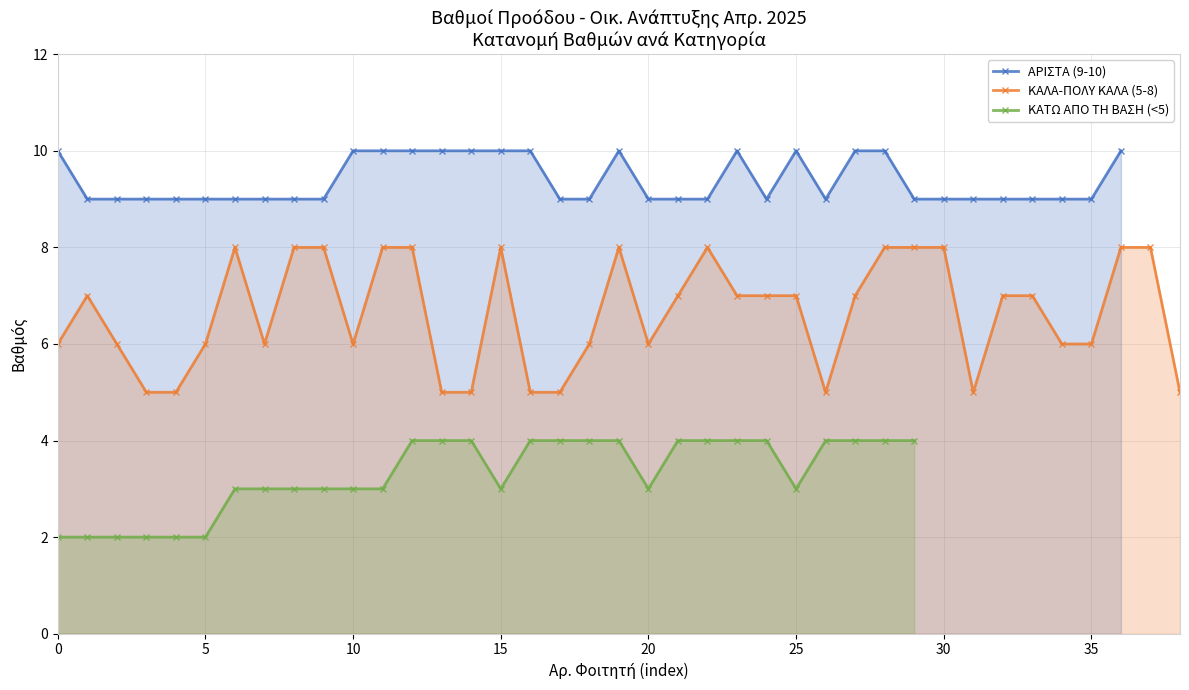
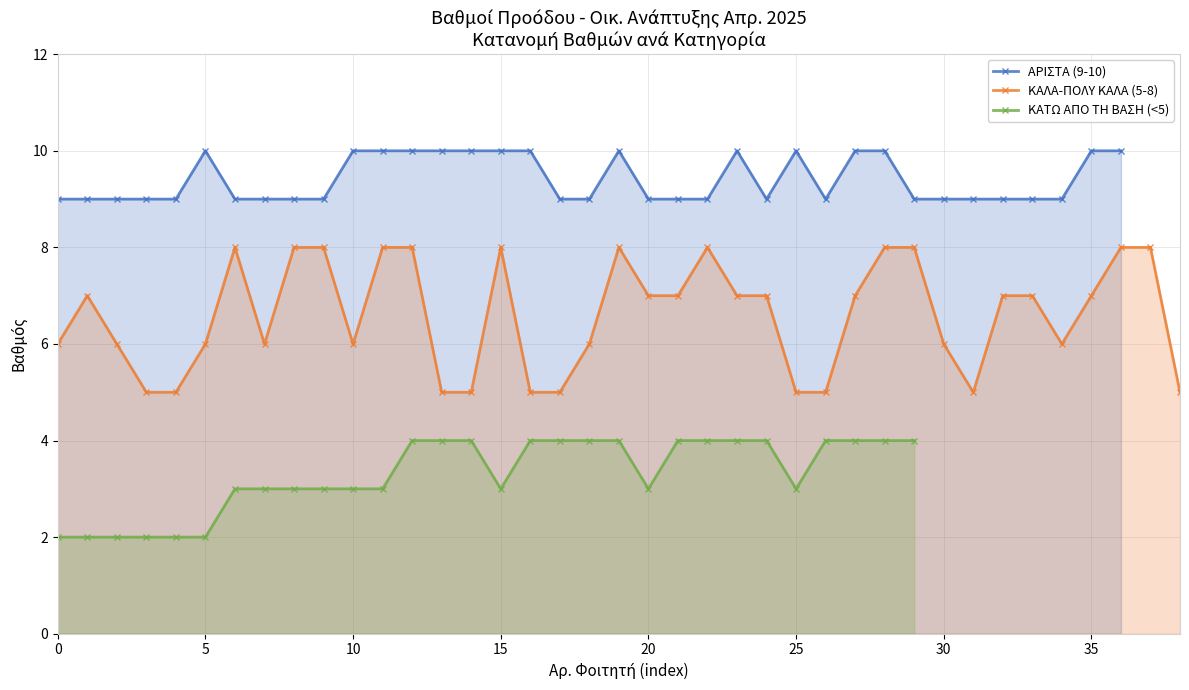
ΑΡΙΣΤΑ (9-10), 0: 10 -> 9
ΑΡΙΣΤΑ (9-10), 5: 9 -> 10
ΚΑΛΑ-ΠΟΛΥ ΚΑΛΑ (5-8), 20: 6 -> 7
ΚΑΛΑ-ΠΟΛΥ ΚΑΛΑ (5-8), 25: 7 -> 5
ΚΑΛΑ-ΠΟΛΥ ΚΑΛΑ (5-8), 30: 8 -> 6
ΑΡΙΣΤΑ (9-10), 35: 9 -> 10
ΚΑΛΑ-ΠΟΛΥ ΚΑΛΑ (5-8), 35: 6 -> 7
